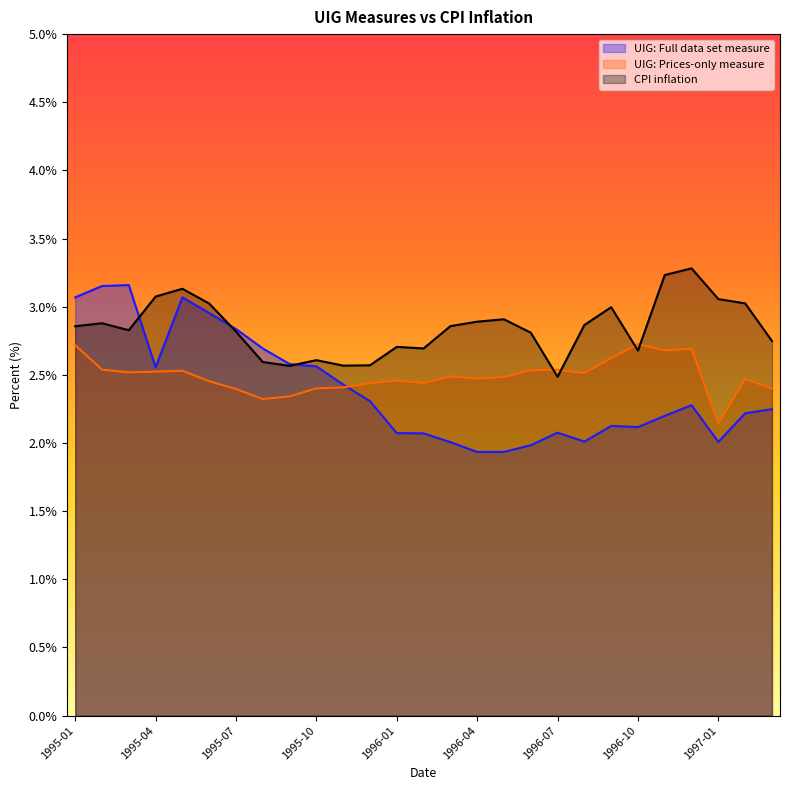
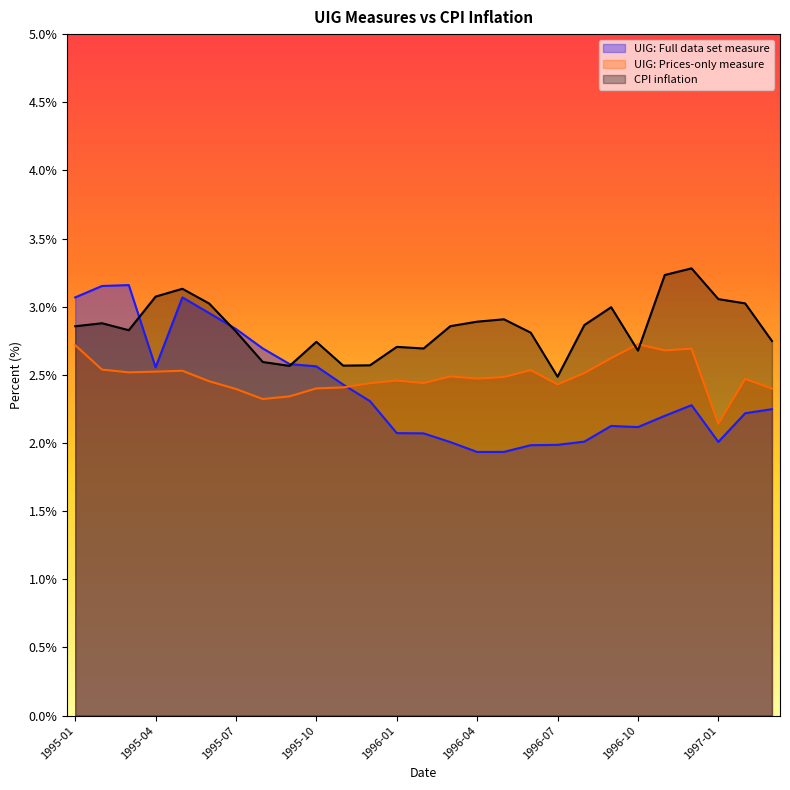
CPI inflation, 1995-10: 2.61% -> 2.74%
UIG: Full data set measure, 1996-07: 2.08% -> 1.99%
UIG: Prices-only measure, 1996-07: 2.54% -> 2.43%
